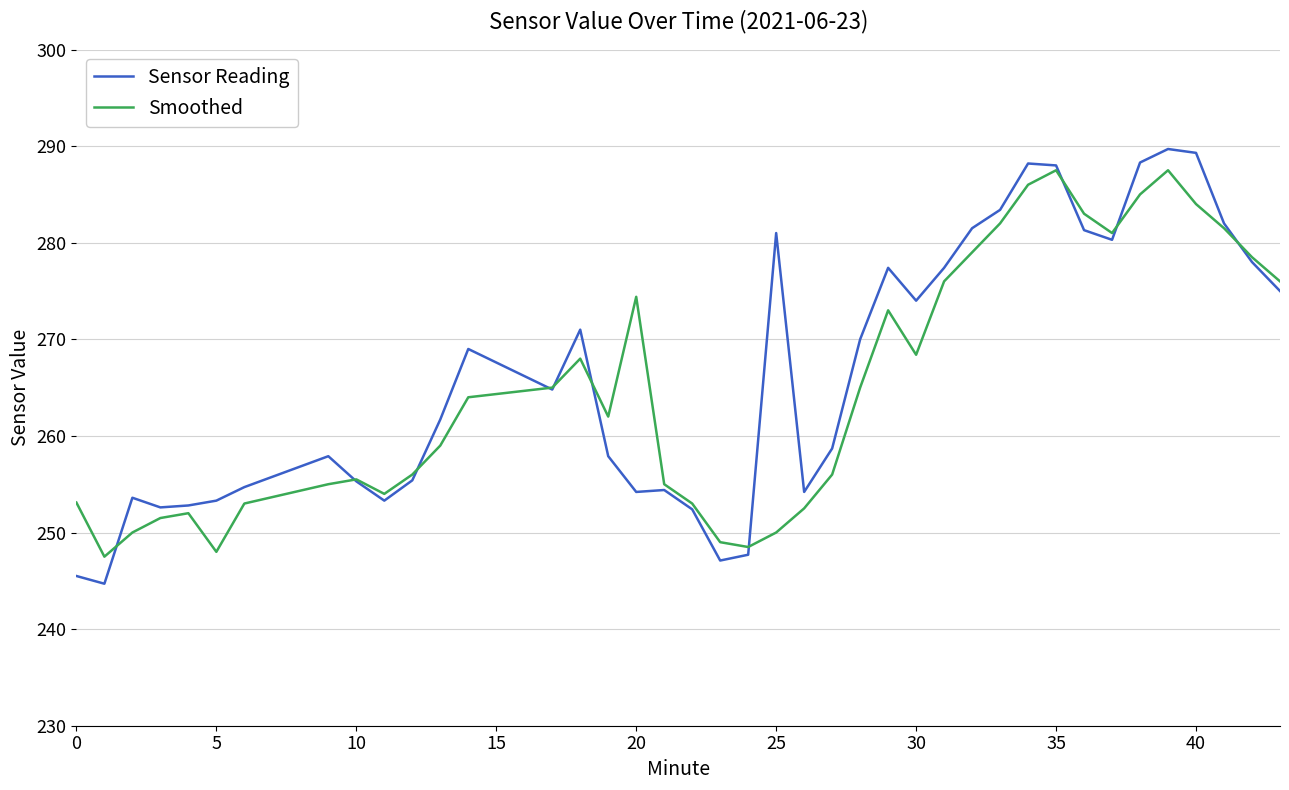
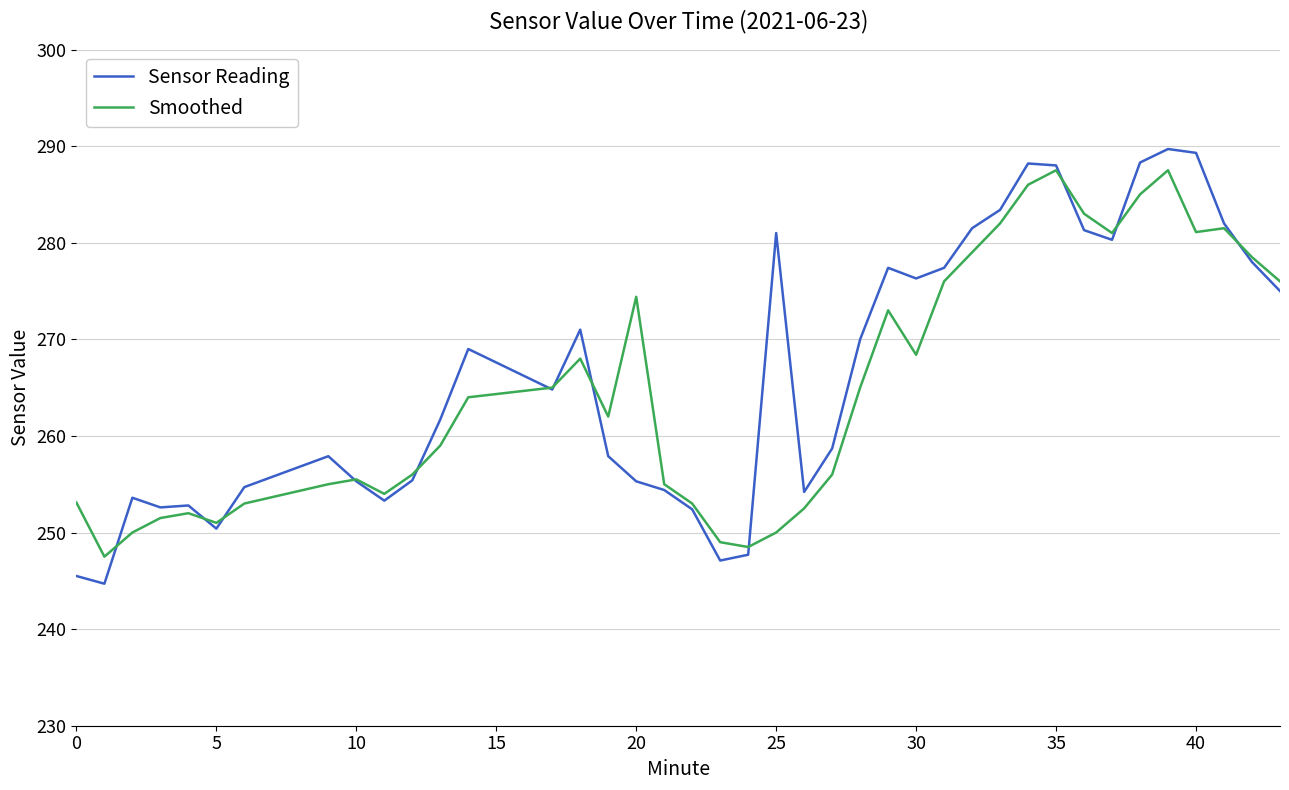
Sensor Reading, 5: 253 -> 250
Smoothed, 5: 248 -> 251
Sensor Reading, 20: 254 -> 255
Sensor Reading, 30: 274 -> 276
Smoothed, 40: 284 -> 281
